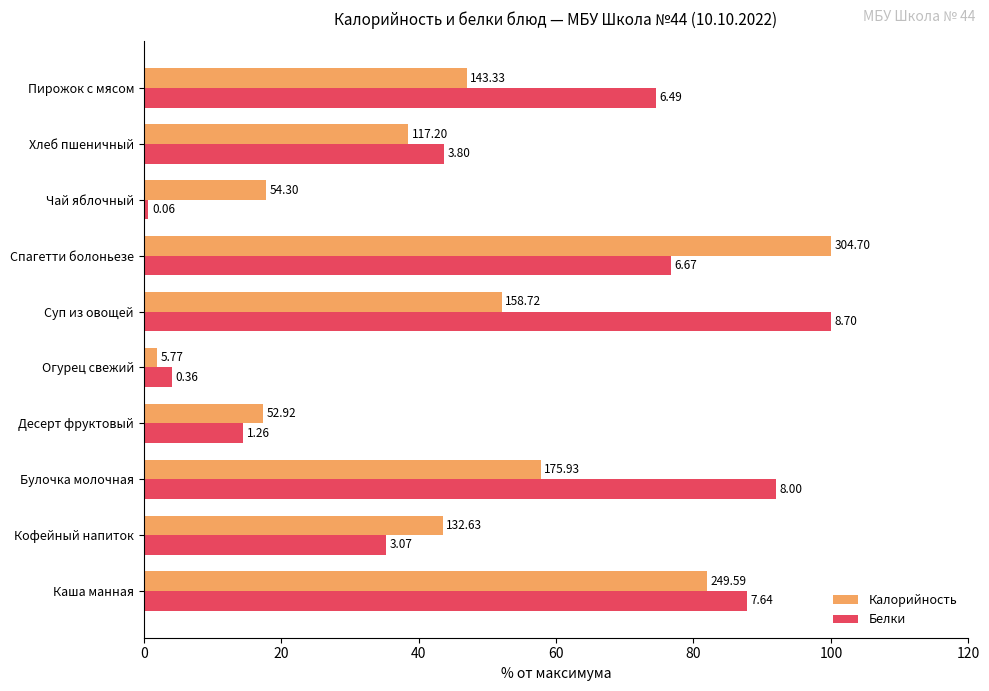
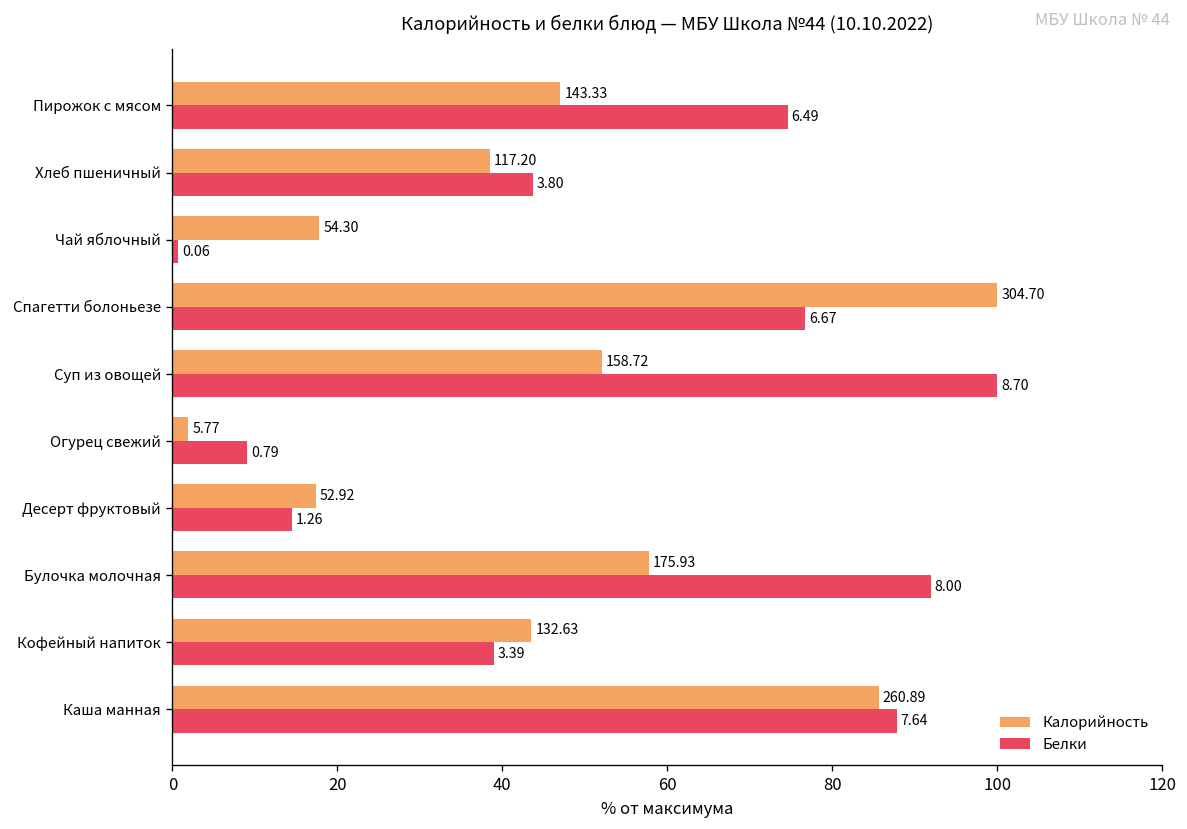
Белки, Огурец свежий: 0.36 -> 0.79
Белки, Кофейный напиток: 3.07 -> 3.39
Калорийность, Каша манная: 249.59 -> 260.89
